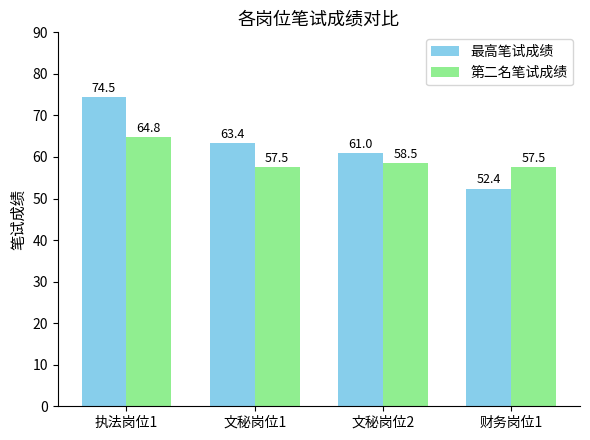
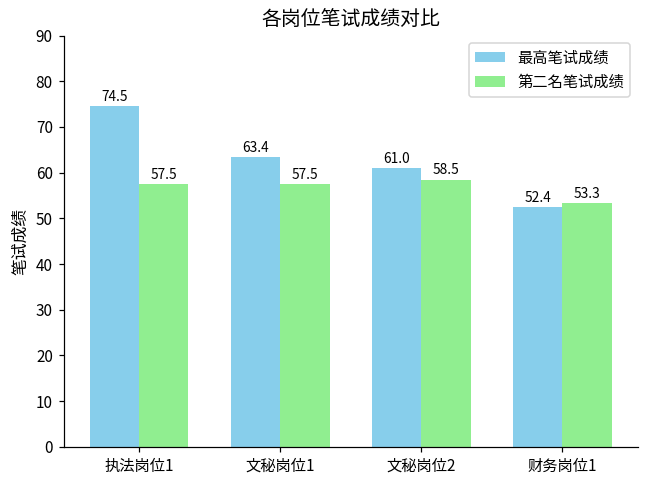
第二名笔试成绩, 执法岗位1: 64.8 -> 57.5
第二名笔试成绩, 财务岗位1: 57.5 -> 53.3
